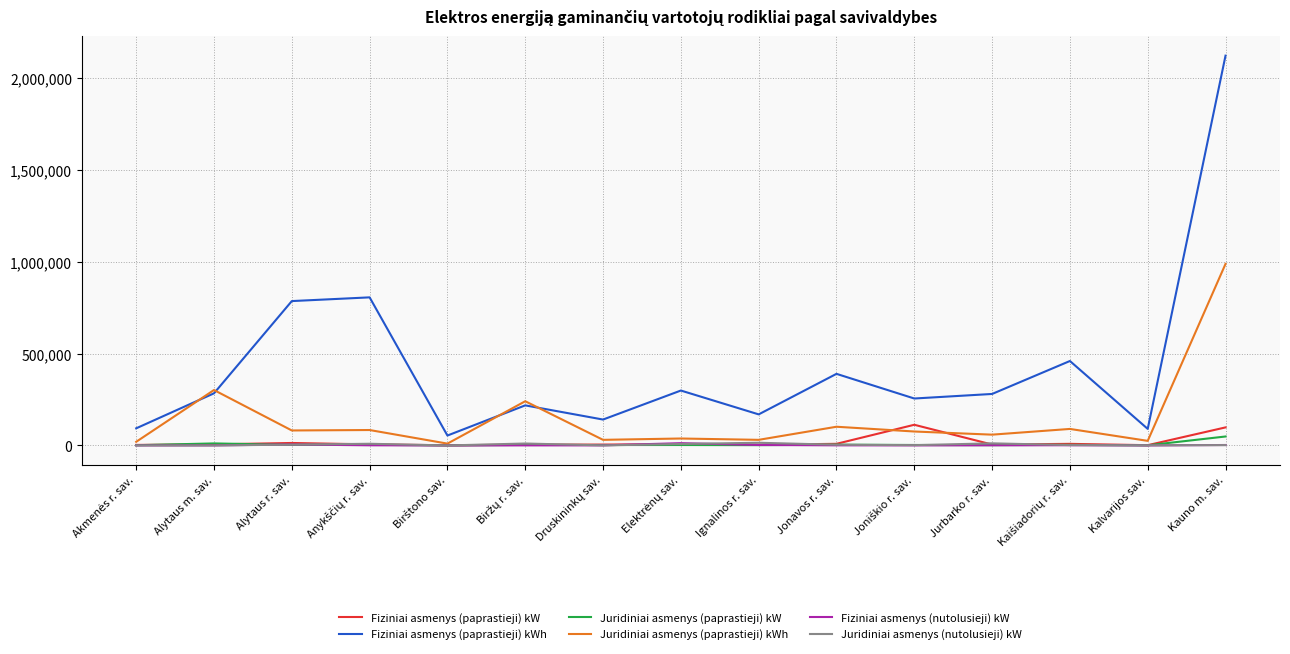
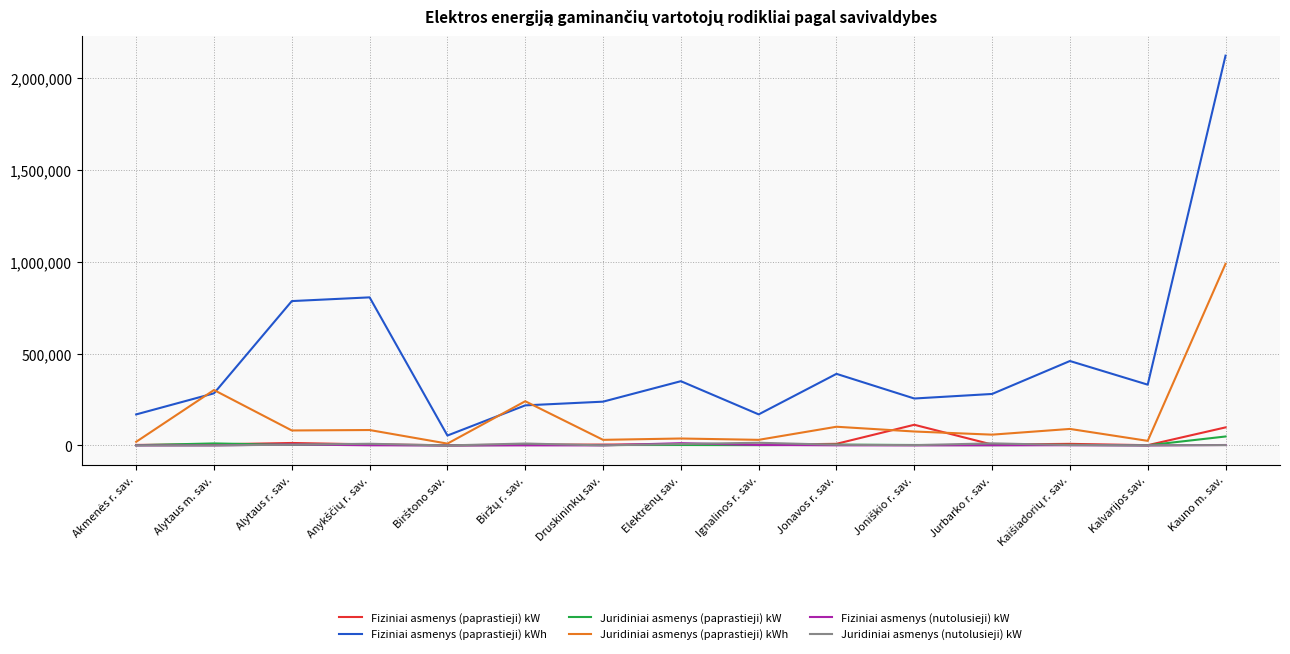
Fiziniai asmenys (paprastieji) kWh, Akmenės r. sav.: 90,000 -> 170,000
Fiziniai asmenys (paprastieji) kWh, Druskininkų sav.: 140,000 -> 240,000
Fiziniai asmenys (paprastieji) kWh, Elektrėnų sav.: 300,000 -> 350,000
Fiziniai asmenys (paprastieji) kWh, Kalvarijos sav.: 90,000 -> 330,000
